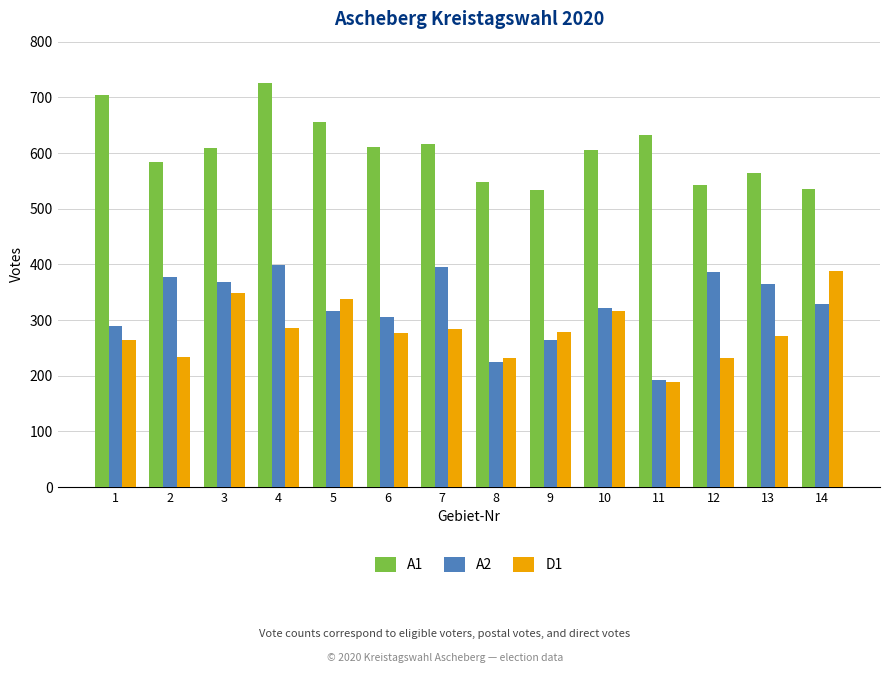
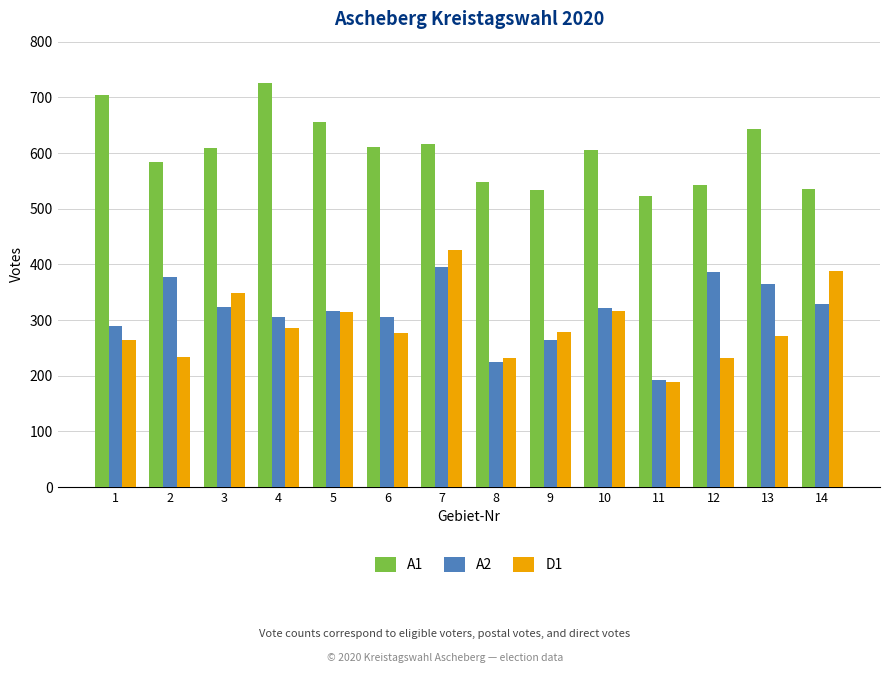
A2, 3: 370 -> 320
A2, 4: 400 -> 310
D1, 5: 340 -> 310
D1, 7: 280 -> 430
A1, 11: 630 -> 520
A1, 13: 560 -> 640
